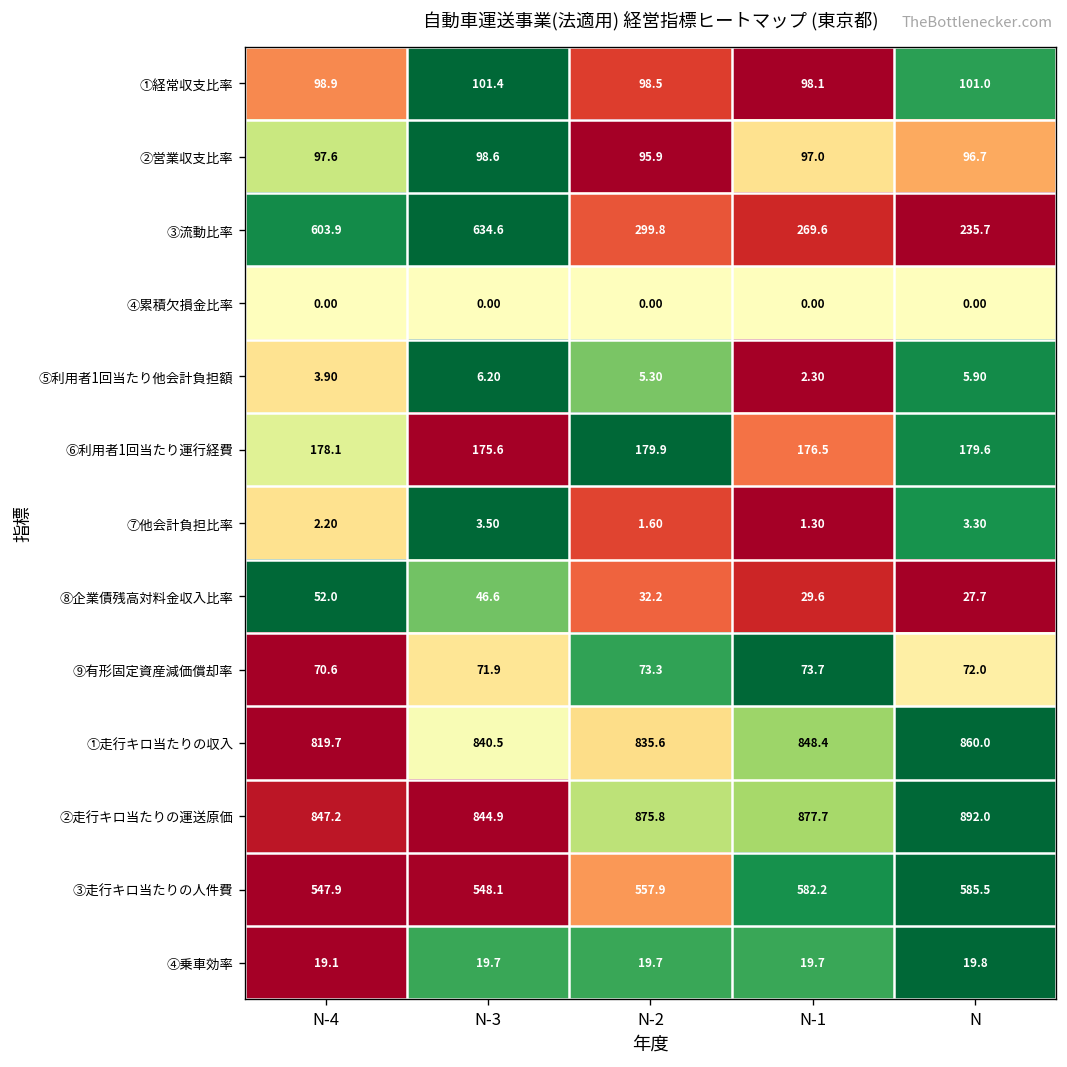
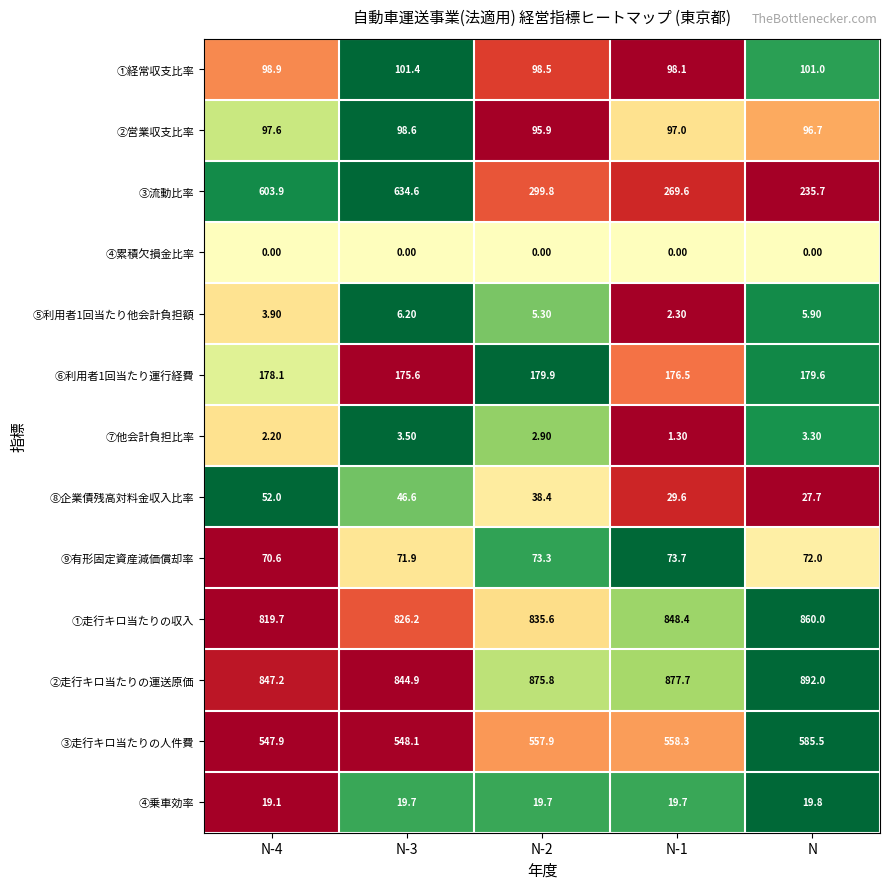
⑦他会計負担比率, N-2: 1.60 -> 2.90
⑧企業債残高対料金収入比率, N-2: 32.2 -> 38.4
①走行キロ当たりの収入, N-3: 840.5 -> 826.2
③走行キロ当たりの人件費, N-1: 582.2 -> 558.3
